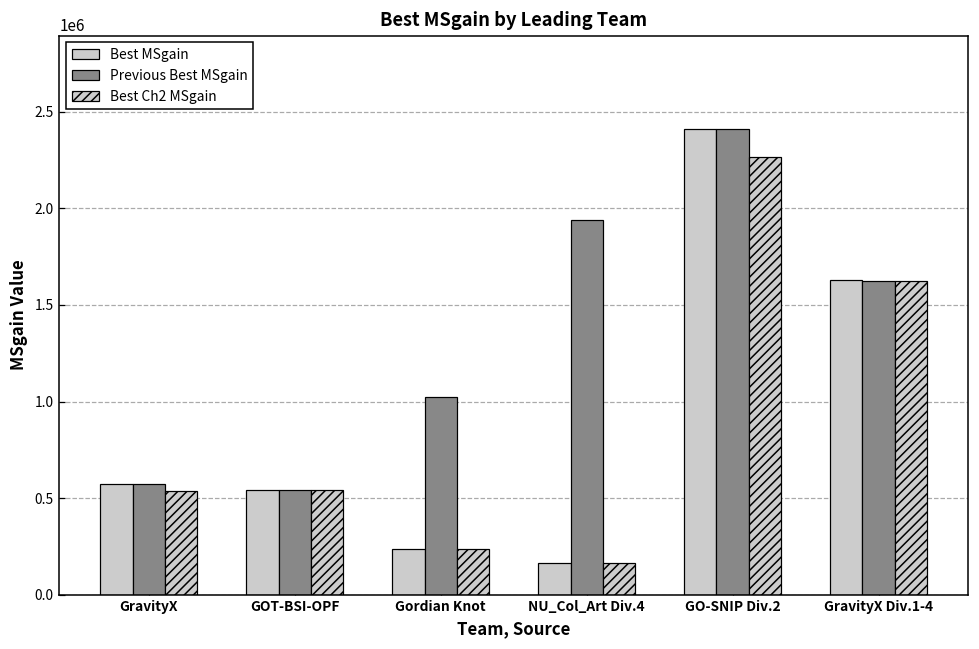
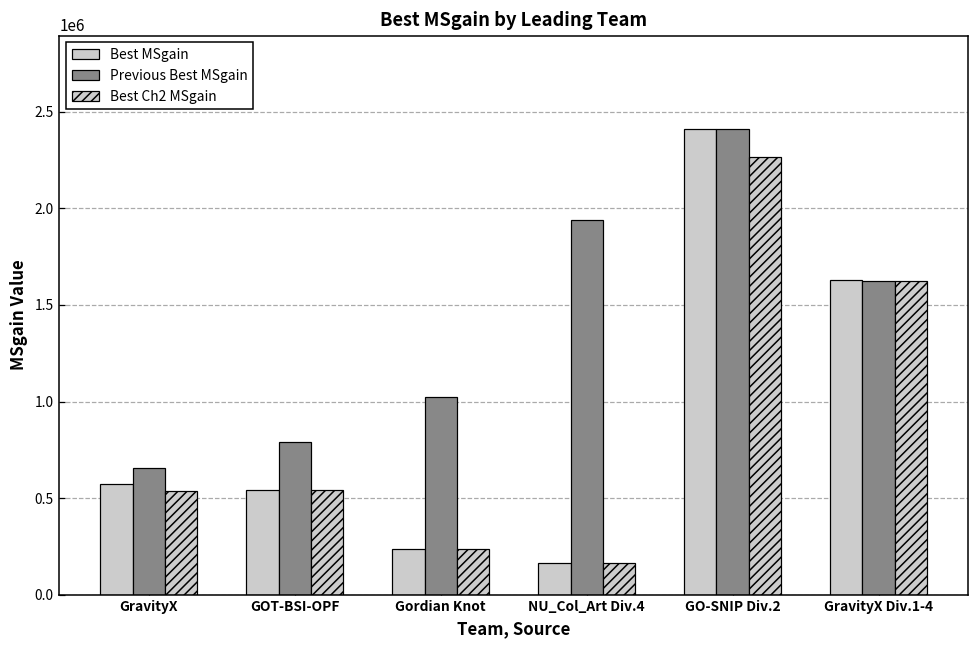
Previous Best MSgain, GravityX: 570000 -> 660000
Previous Best MSgain, GOT-BSI-OPF: 540000 -> 790000
